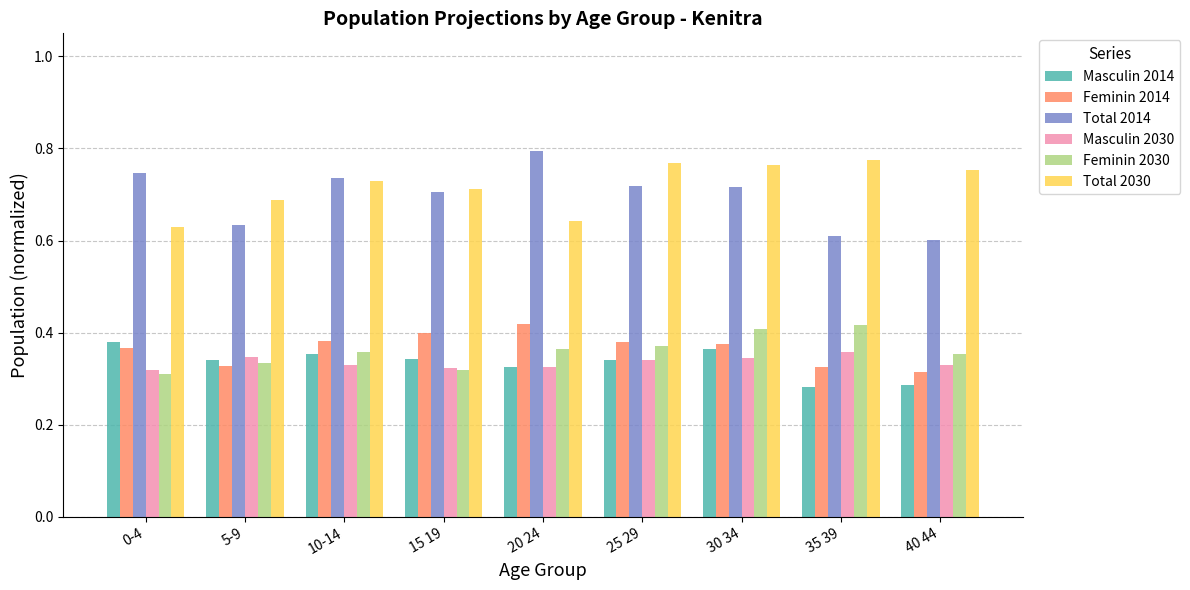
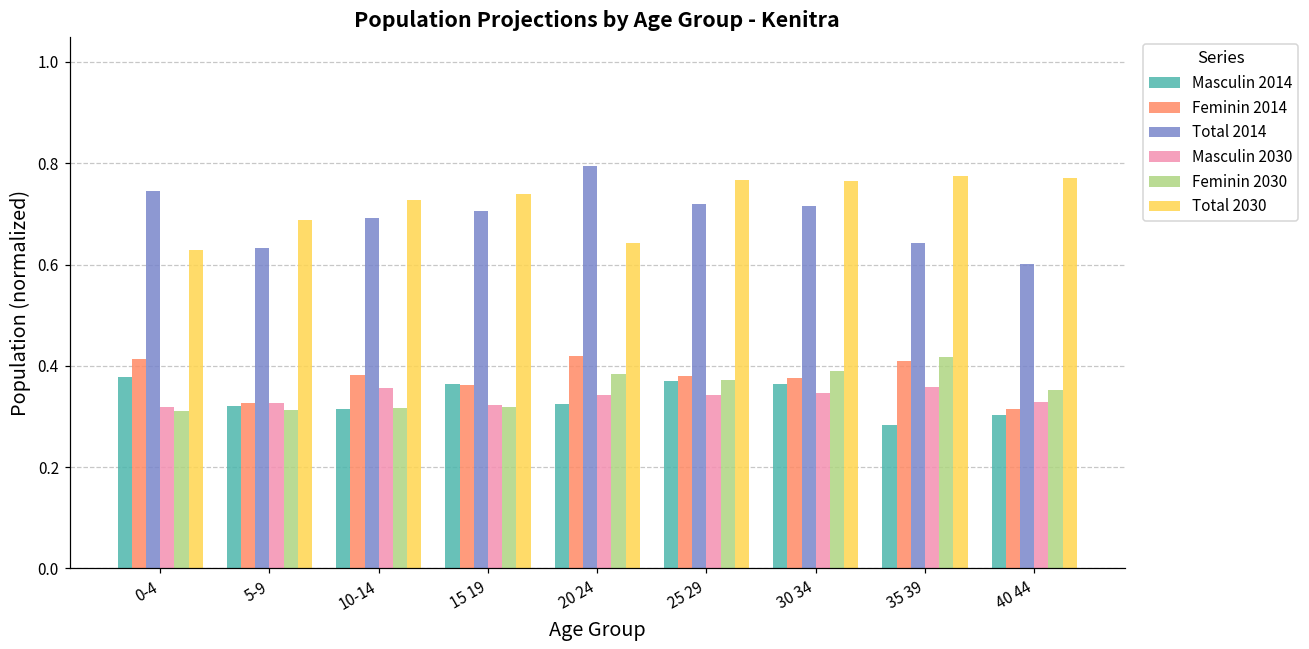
Feminin 2014, 0-4: 0.37 -> 0.41
Masculin 2014, 5-9: 0.34 -> 0.32
Masculin 2030, 5-9: 0.35 -> 0.33
Feminin 2030, 5-9: 0.33 -> 0.31
Masculin 2014, 10-14: 0.35 -> 0.32
Total 2014, 10-14: 0.73 -> 0.69
Masculin 2030, 10-14: 0.33 -> 0.36
Feminin 2030, 10-14: 0.36 -> 0.32
Masculin 2014, 15 19: 0.34 -> 0.36
Feminin 2014, 15 19: 0.40 -> 0.36
Total 2030, 15 19: 0.71 -> 0.74
Masculin 2030, 20 24: 0.32 -> 0.34
Feminin 2030, 20 24: 0.36 -> 0.38
Masculin 2014, 25 29: 0.34 -> 0.37
Feminin 2030, 30 34: 0.41 -> 0.39
Feminin 2014, 35 39: 0.33 -> 0.41
Total 2014, 35 39: 0.61 -> 0.64
Masculin 2014, 40 44: 0.29 -> 0.30
Total 2030, 40 44: 0.75 -> 0.77
